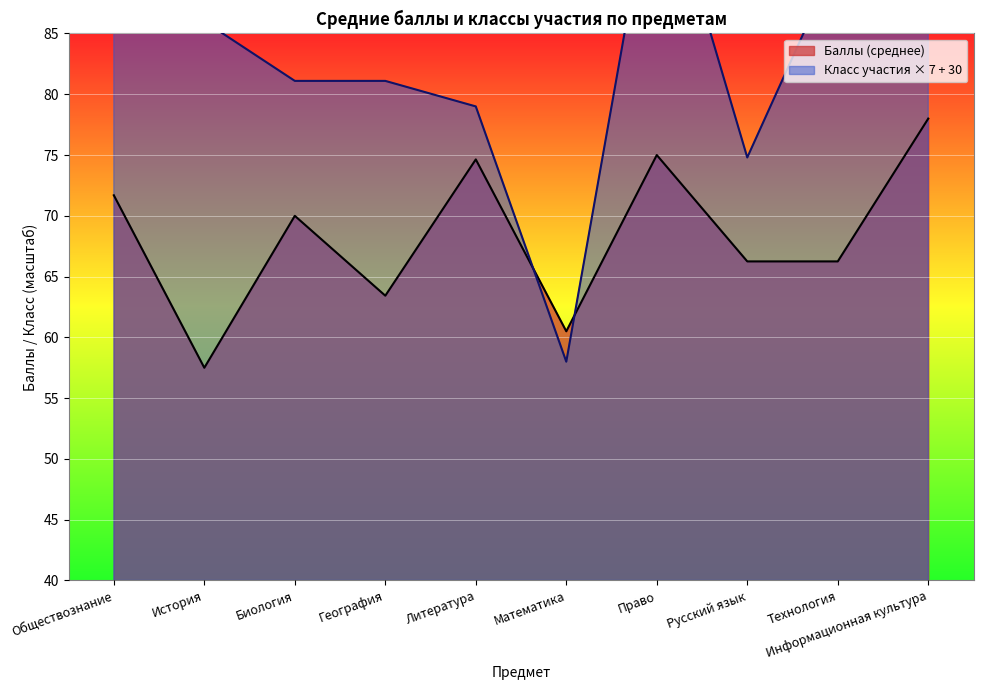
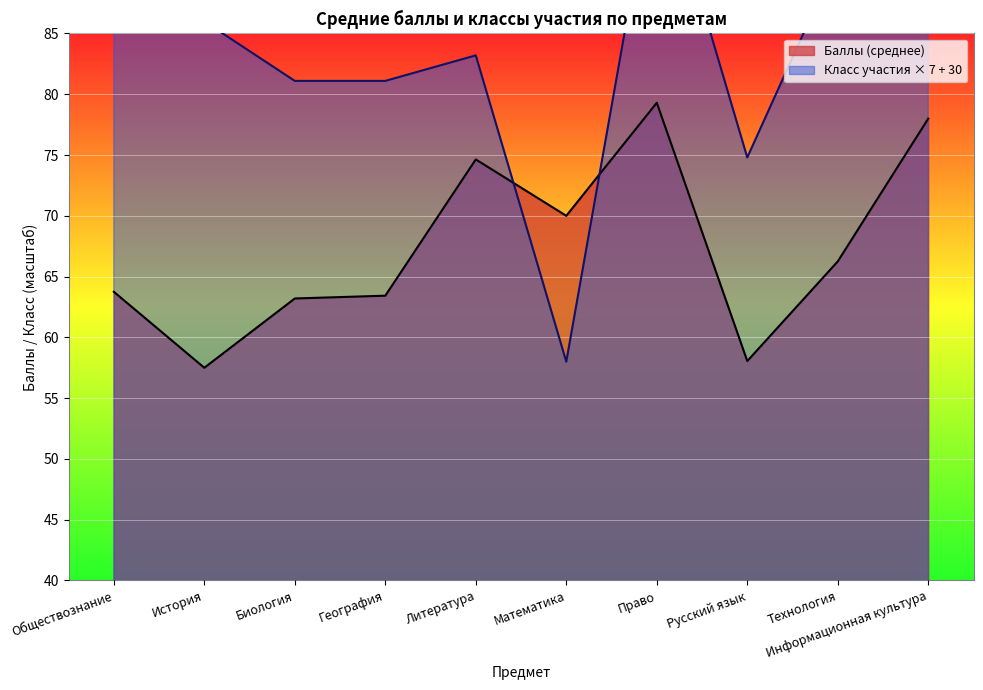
Баллы (среднее), Обществознание: 71.7 -> 63.8
Баллы (среднее), Биология: 70.0 -> 63.2
Класс участия × 7 + 30, Литература: 79.0 -> 83.2
Баллы (среднее), Математика: 60.5 -> 70.0
Баллы (среднее), Право: 75.0 -> 79.3
Баллы (среднее), Русский язык: 66.3 -> 58.1
